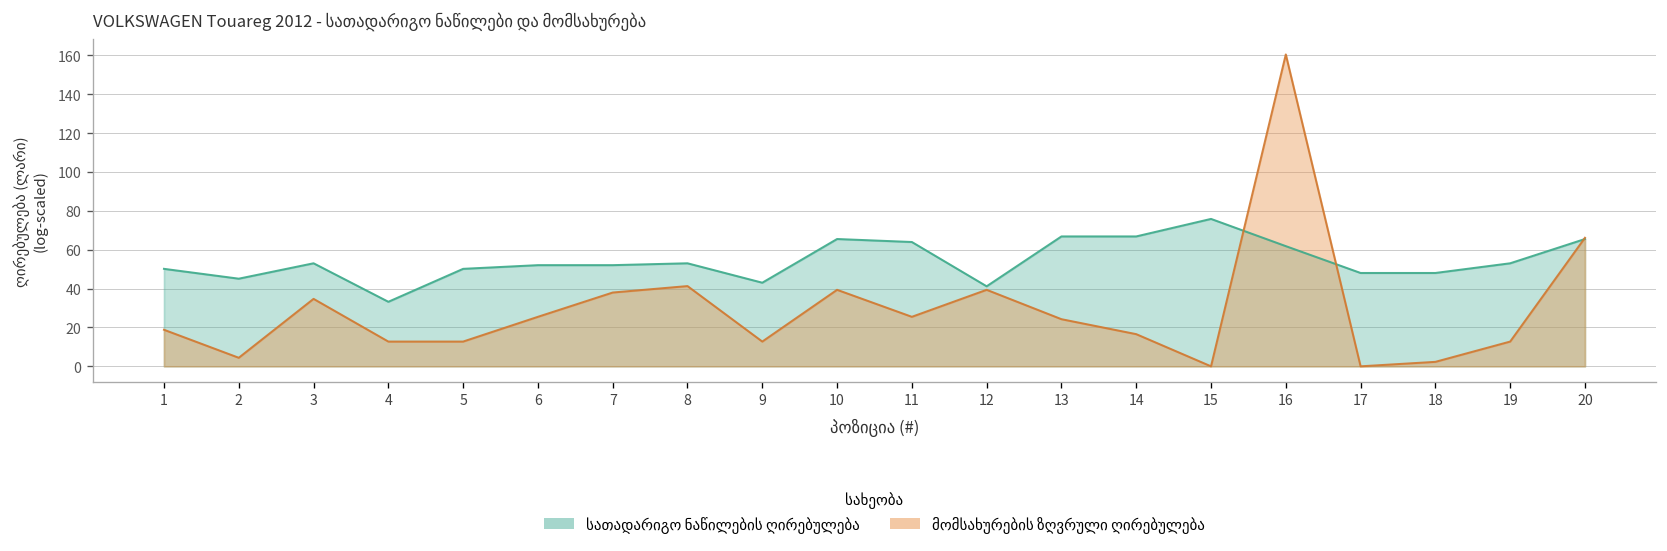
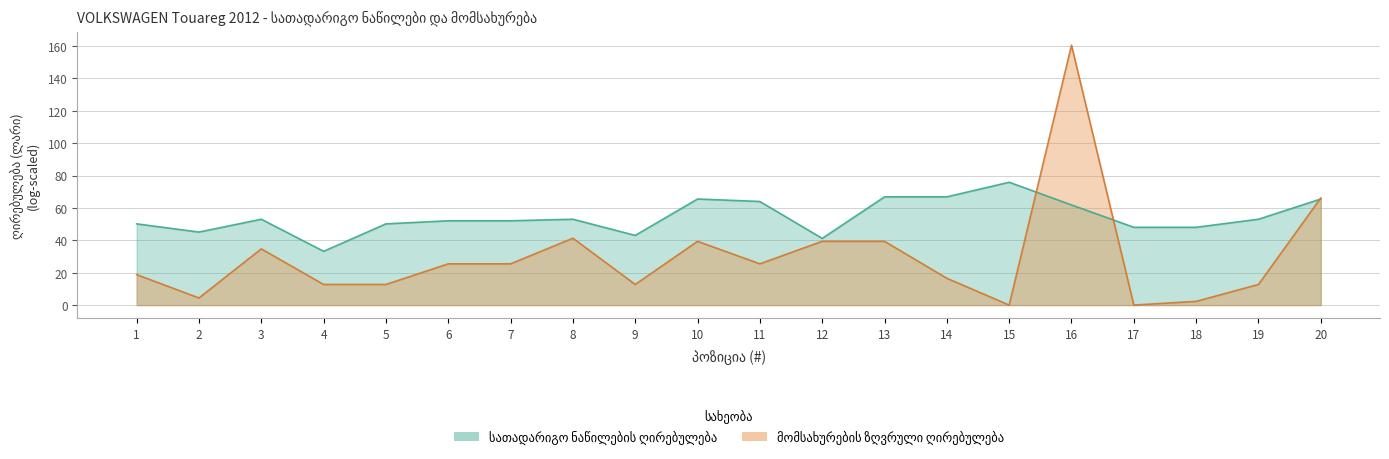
მომსახურების ზღვრული ღირებულება, 7: 38 -> 25
მომსახურების ზღვრული ღირებულება, 13: 24 -> 39
